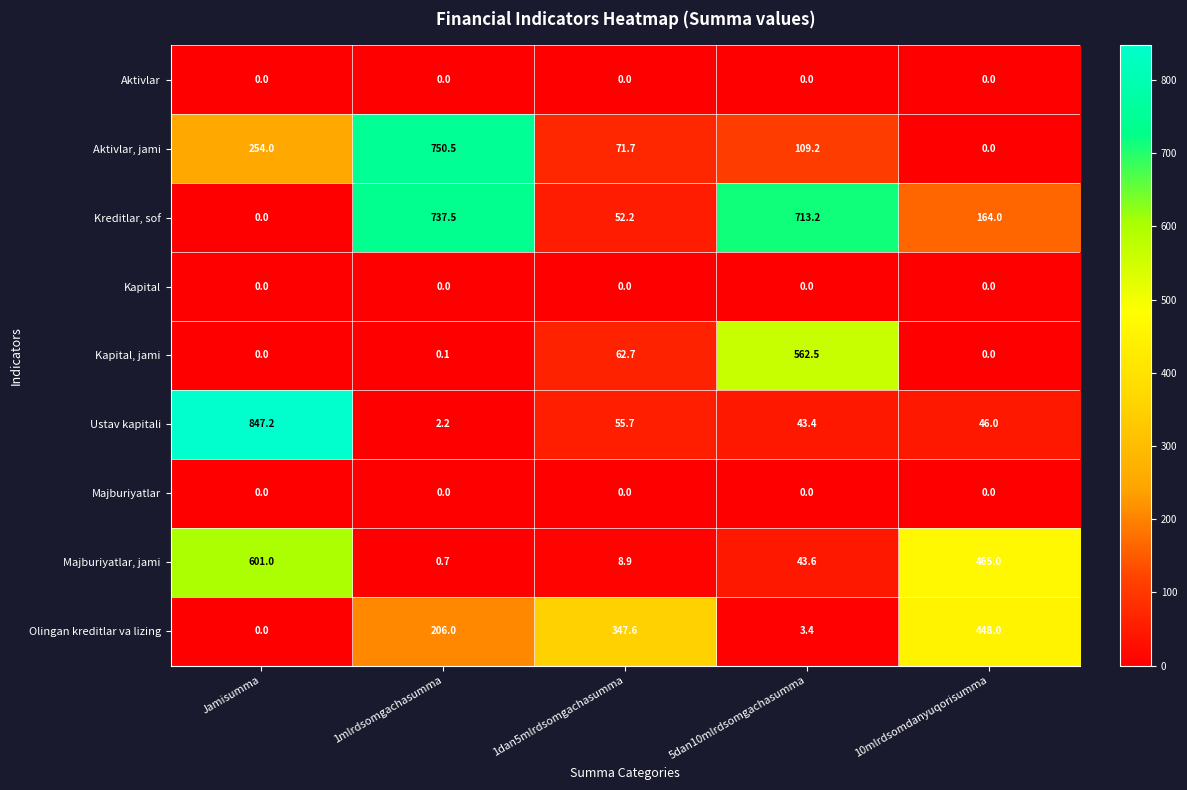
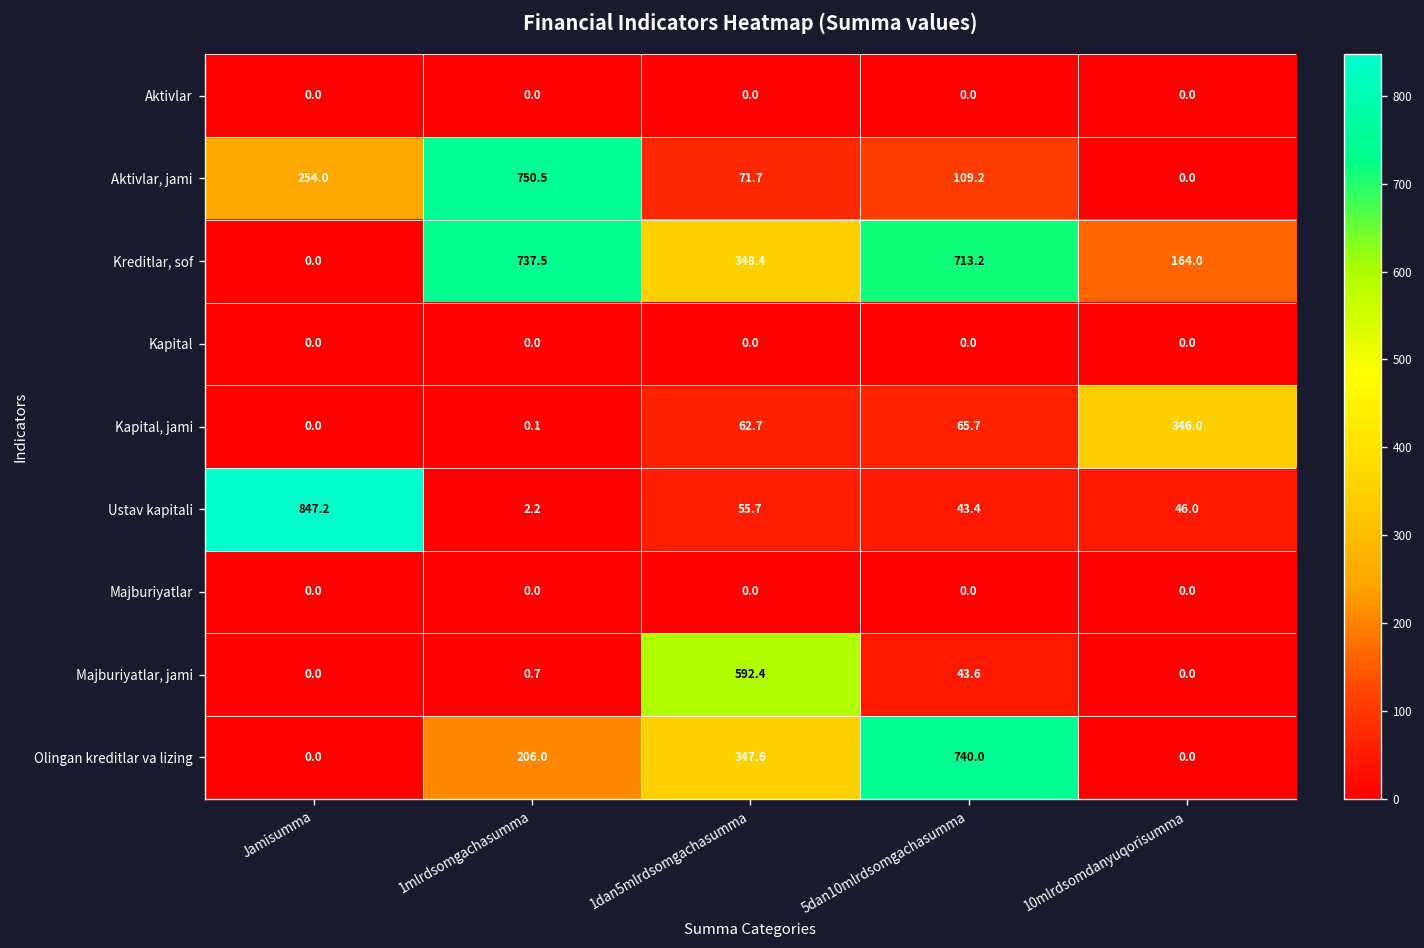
Kreditlar, sof, 1dan5mlrdsomgachasumma: 52.2 -> 348.4
Kapital, jami, 5dan10mlrdsomgachasumma: 562.5 -> 65.7
Kapital, jami, 10mlrdsomdanyuqorisumma: 0.0 -> 346.0
Majburiyatlar, jami, Jamisumma: 601.0 -> 0.0
Majburiyatlar, jami, 1dan5mlrdsomgachasumma: 8.9 -> 592.4
Majburiyatlar, jami, 10mlrdsomdanyuqorisumma: 465.0 -> 0.0
Olingan kreditlar va lizing, 5dan10mlrdsomgachasumma: 3.4 -> 740.0
Olingan kreditlar va lizing, 10mlrdsomdanyuqorisumma: 448.0 -> 0.0
